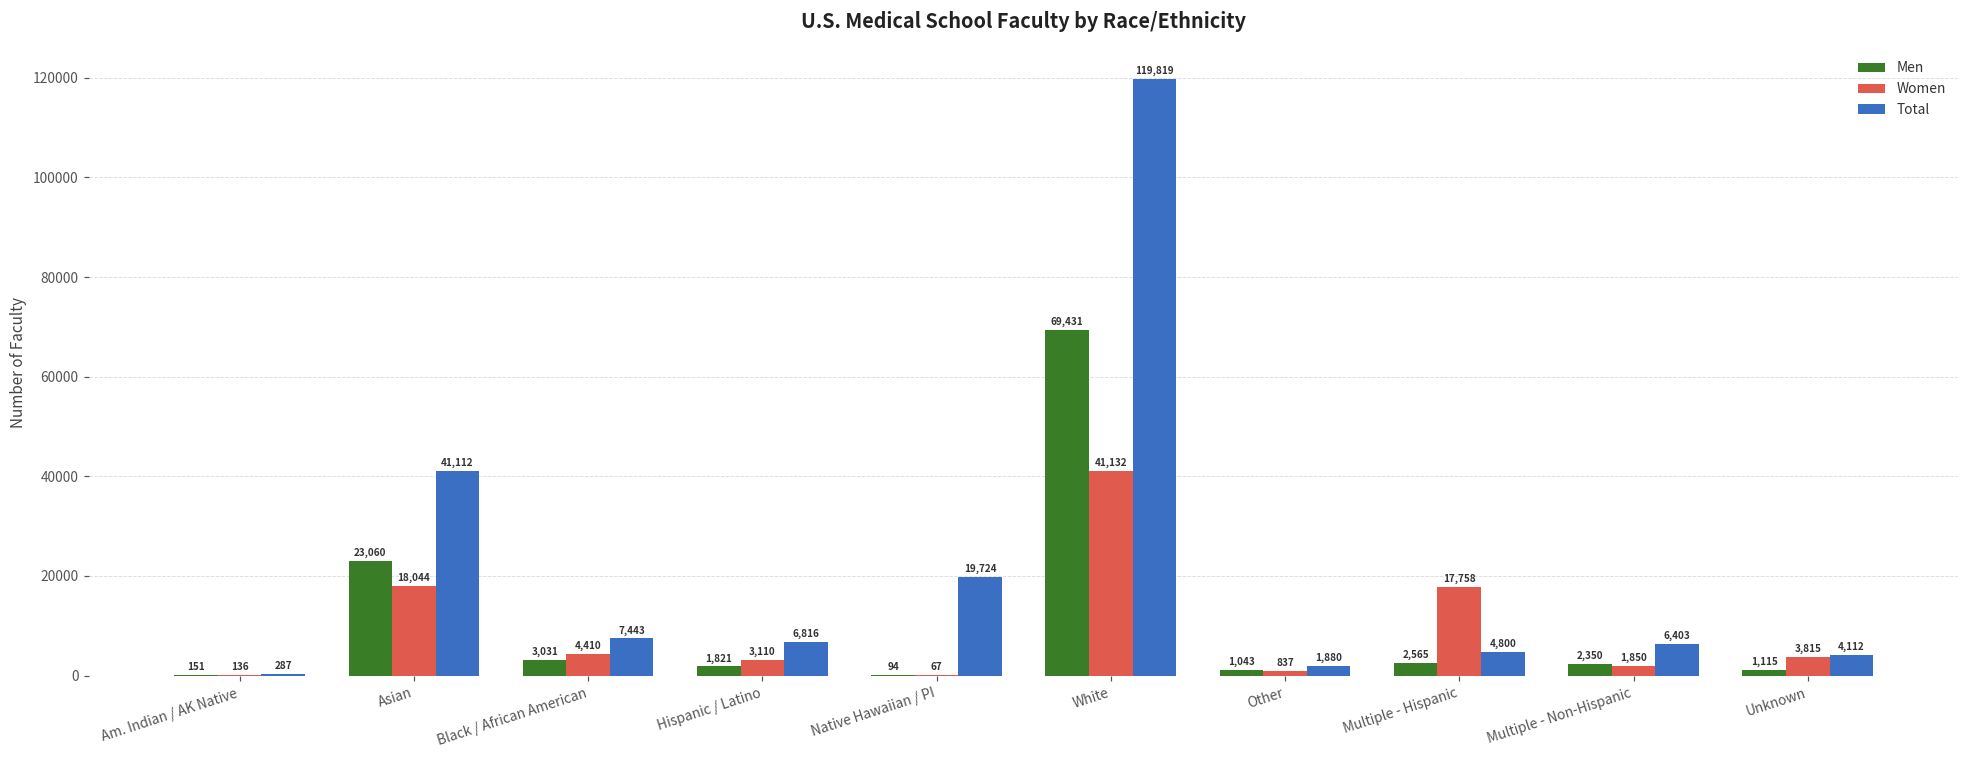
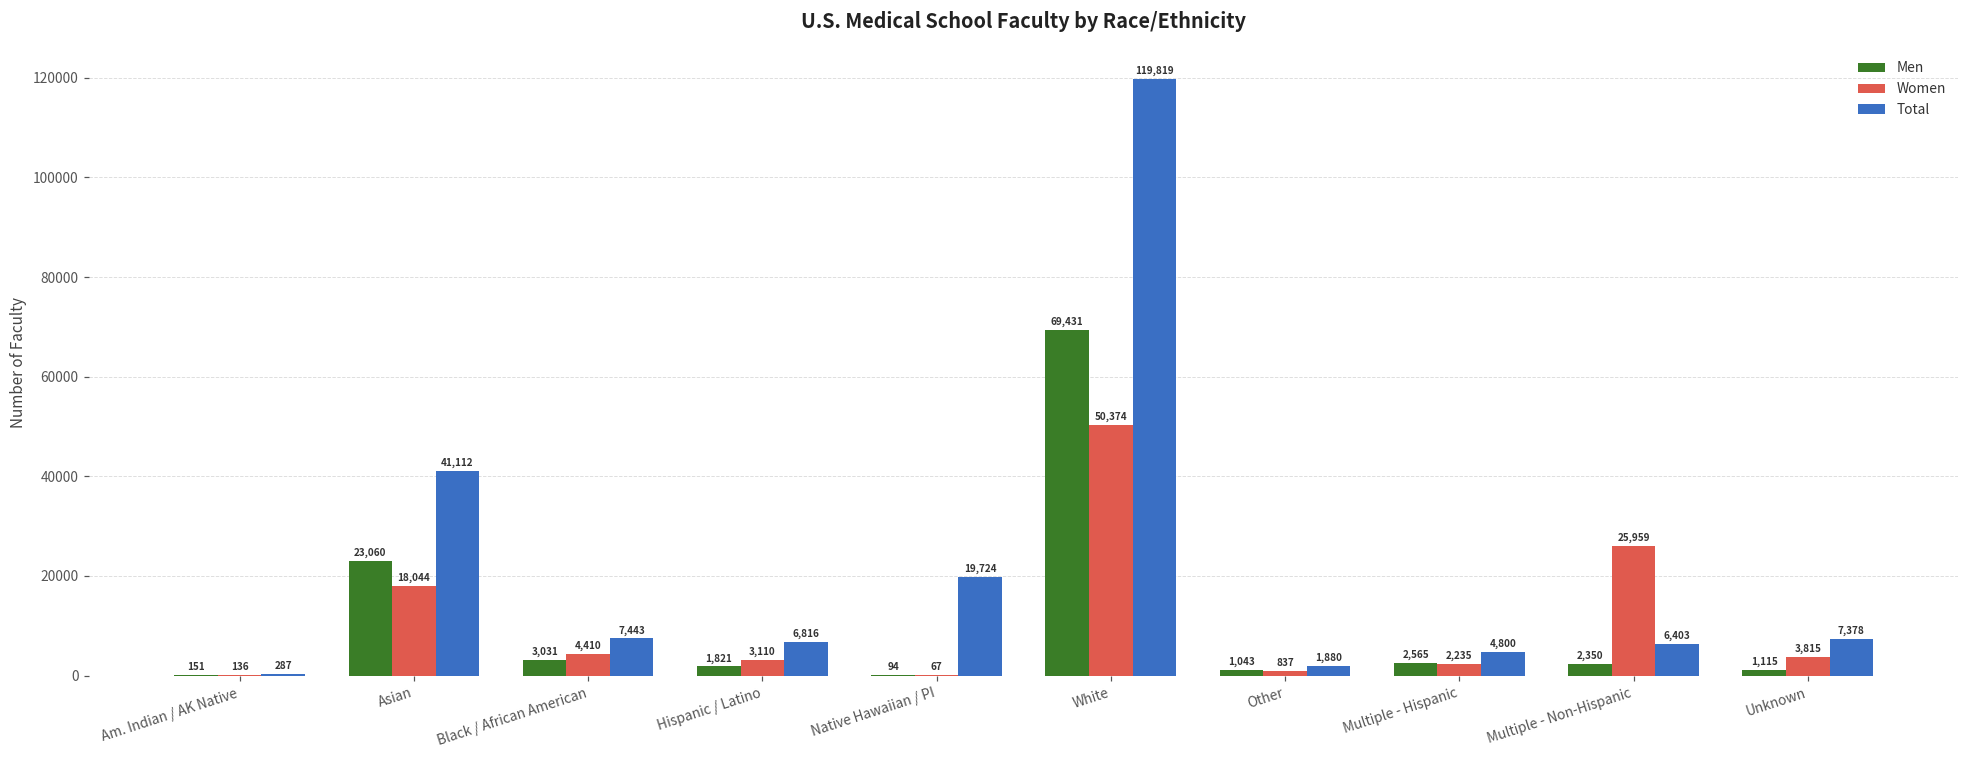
Women, White: 41,132 -> 50,374
Women, Multiple - Hispanic: 17,758 -> 2,235
Women, Multiple - Non-Hispanic: 1,850 -> 25,959
Total, Unknown: 4,112 -> 7,378
